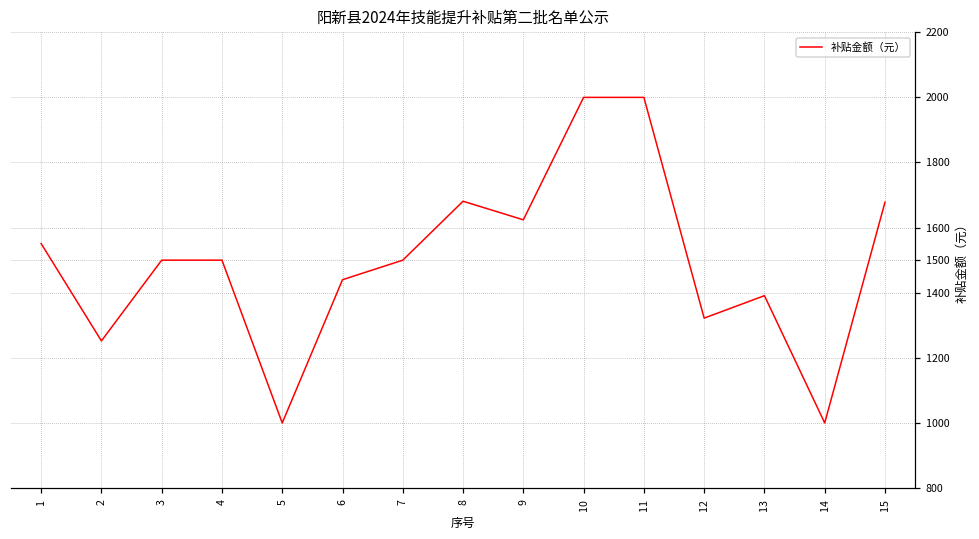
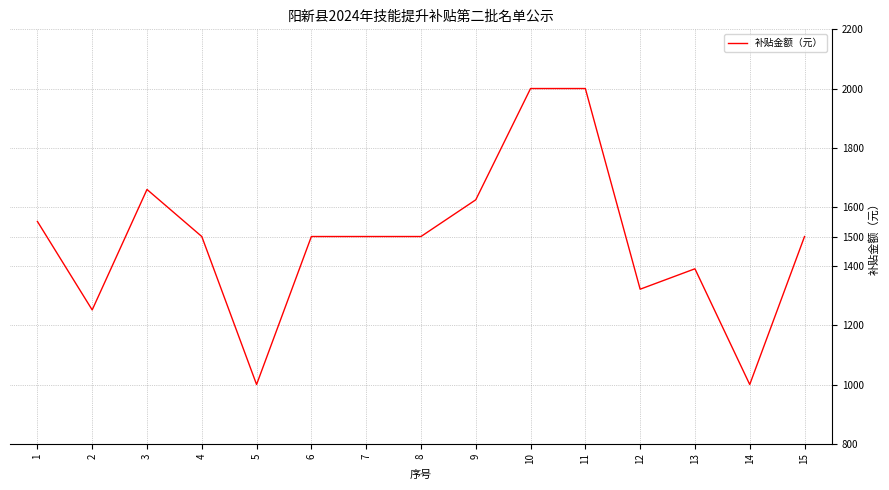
3: 1500 -> 1660
6: 1440 -> 1500
8: 1680 -> 1500
15: 1680 -> 1500
